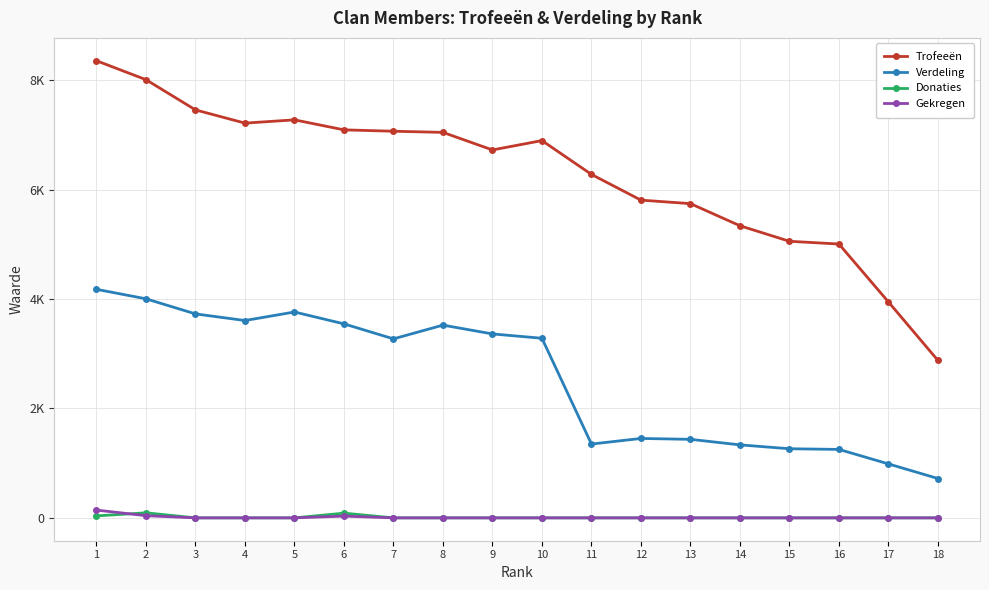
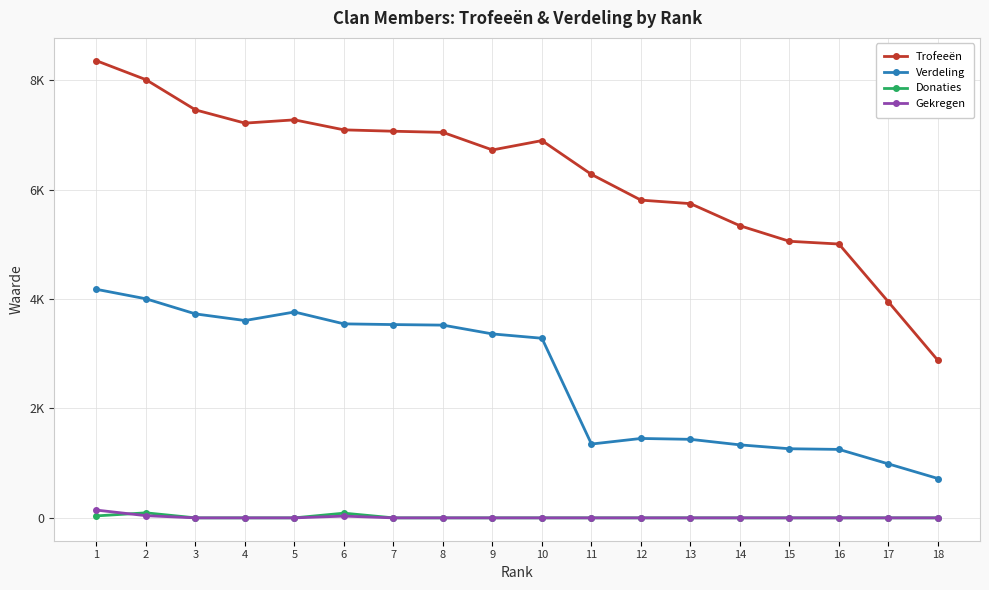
Verdeling, 7: 3300 -> 3500
